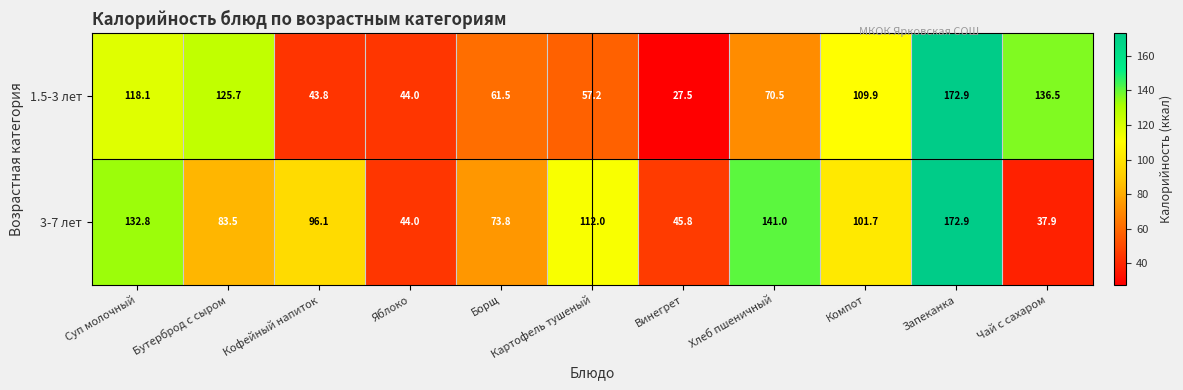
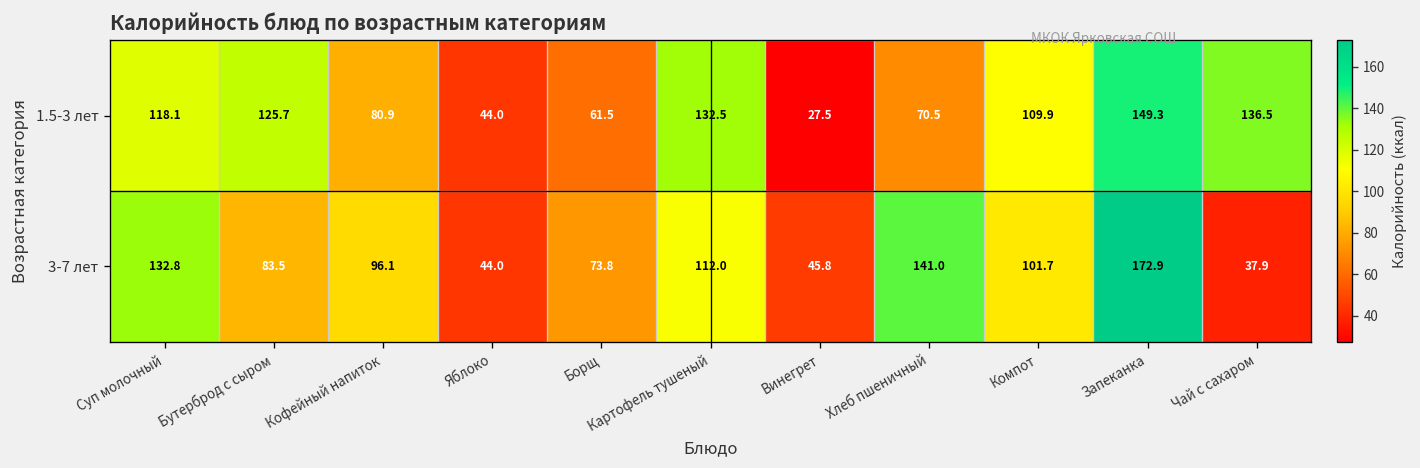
1.5-3 лет, Кофейный напиток: 43.8 -> 80.9
1.5-3 лет, Картофель тушеный: 57.2 -> 132.5
1.5-3 лет, Запеканка: 172.9 -> 149.3
